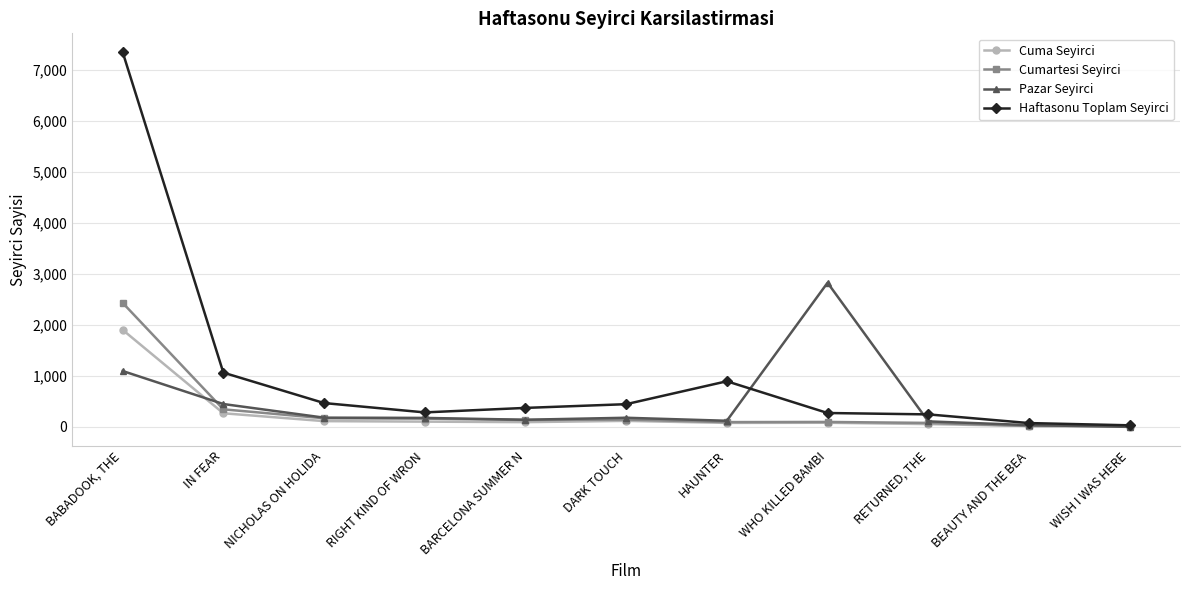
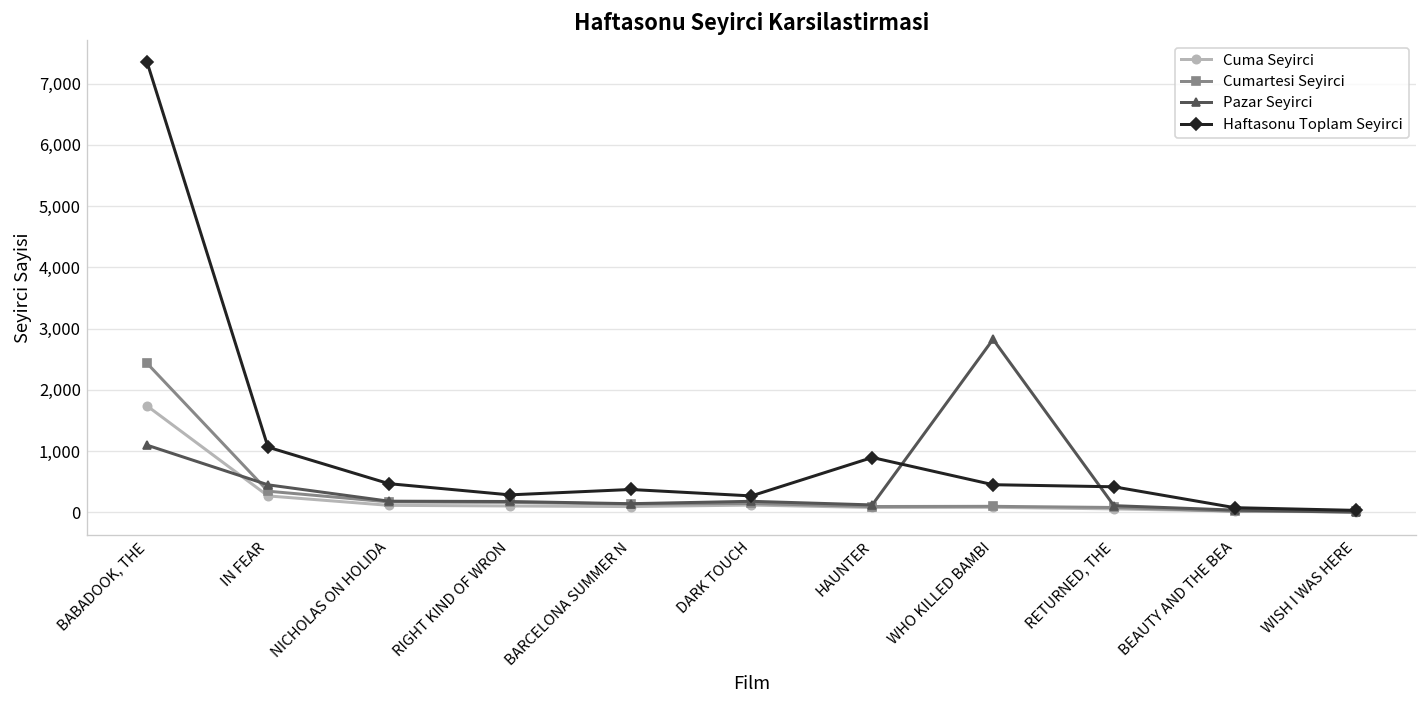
Cuma Seyirci, BABADOOK, THE: 1,900 -> 1,700
Haftasonu Toplam Seyirci, DARK TOUCH: 400 -> 300
Haftasonu Toplam Seyirci, WHO KILLED BAMBI: 300 -> 500
Haftasonu Toplam Seyirci, RETURNED, THE: 200 -> 400
